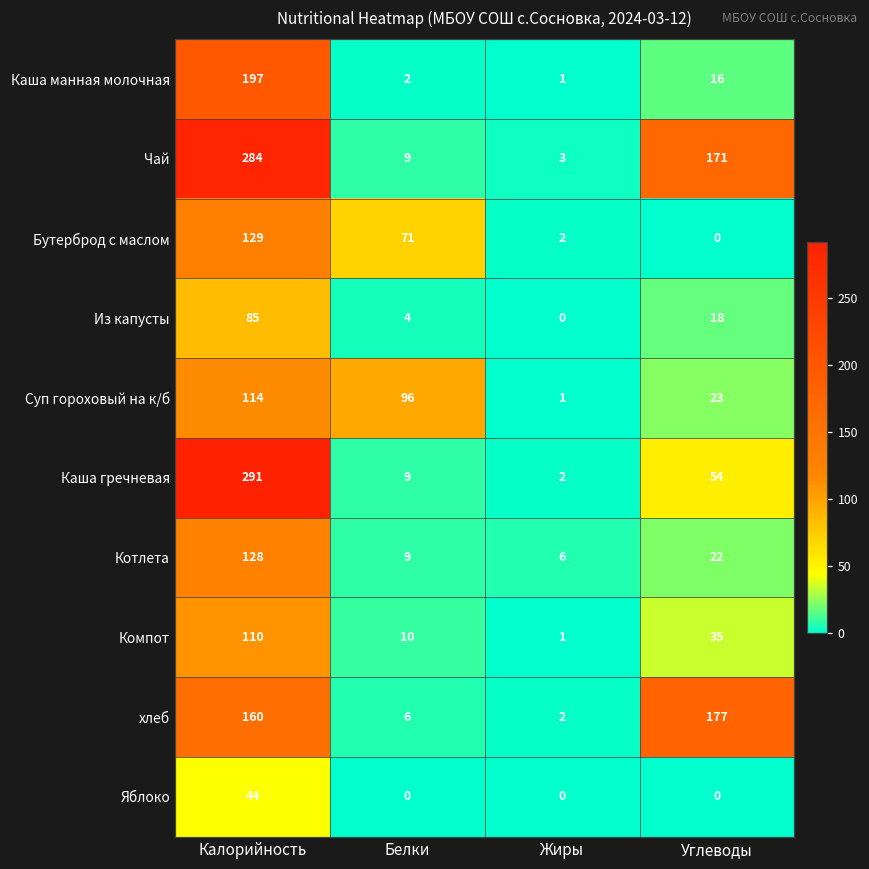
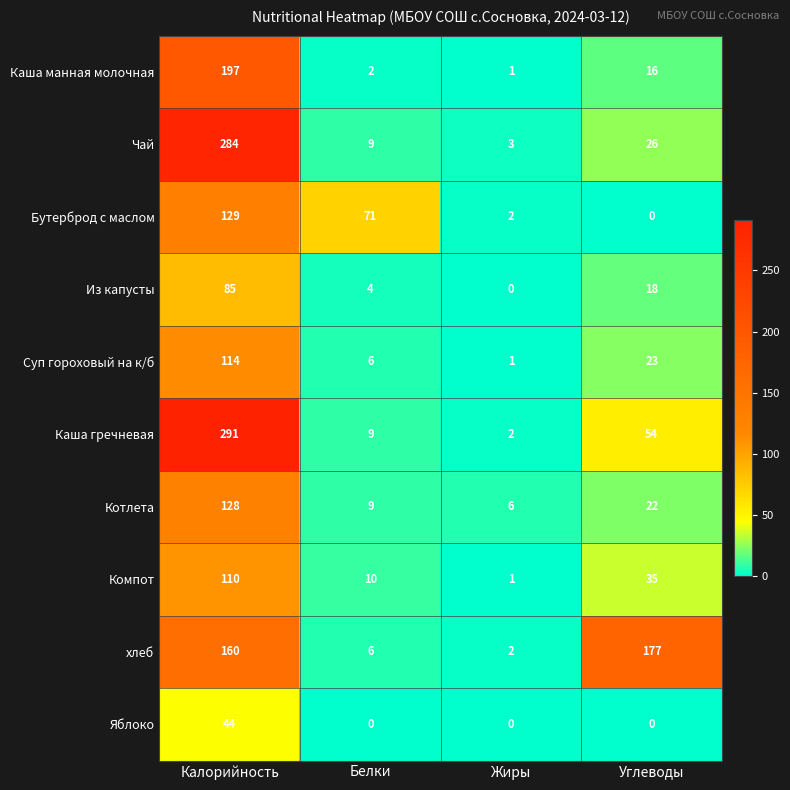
Чай, Углеводы: 171 -> 26
Суп гороховый на к/б, Белки: 96 -> 6
